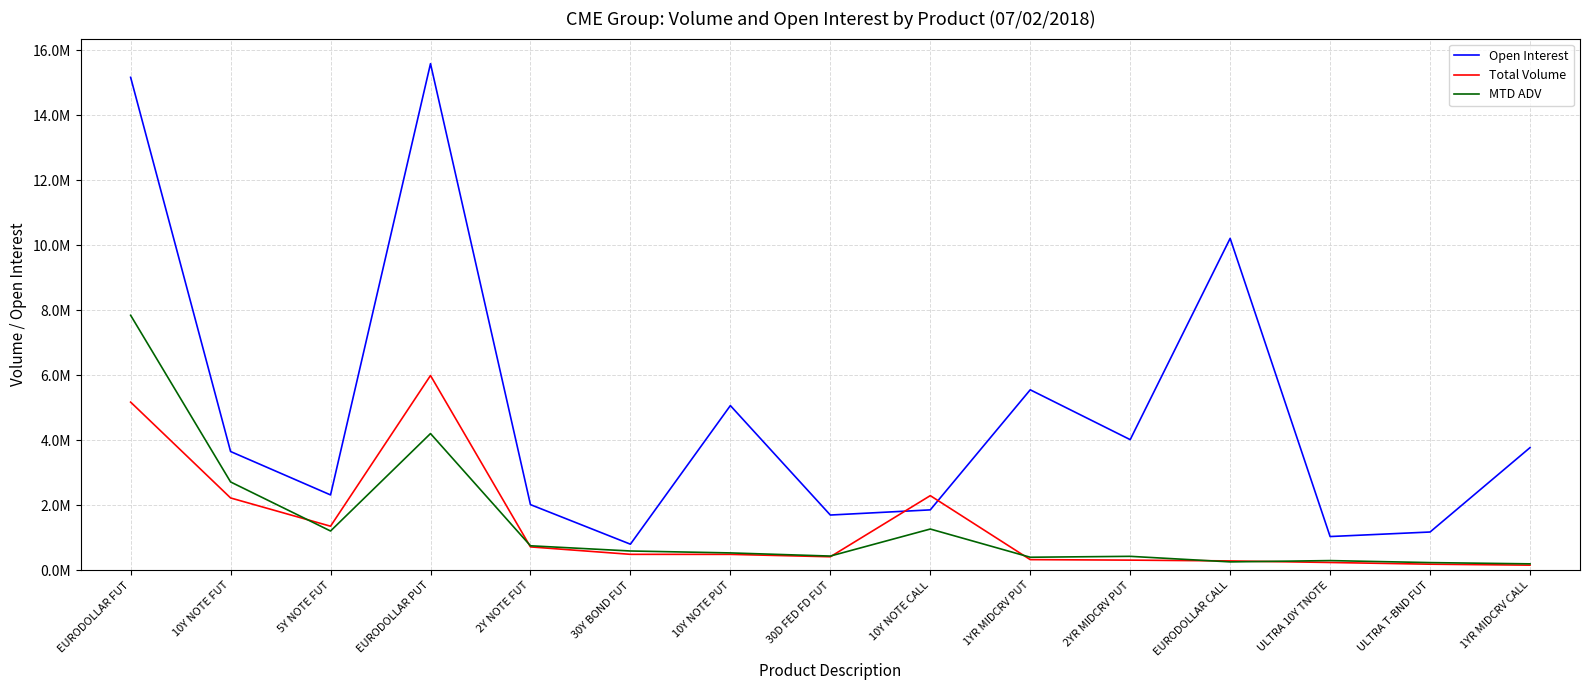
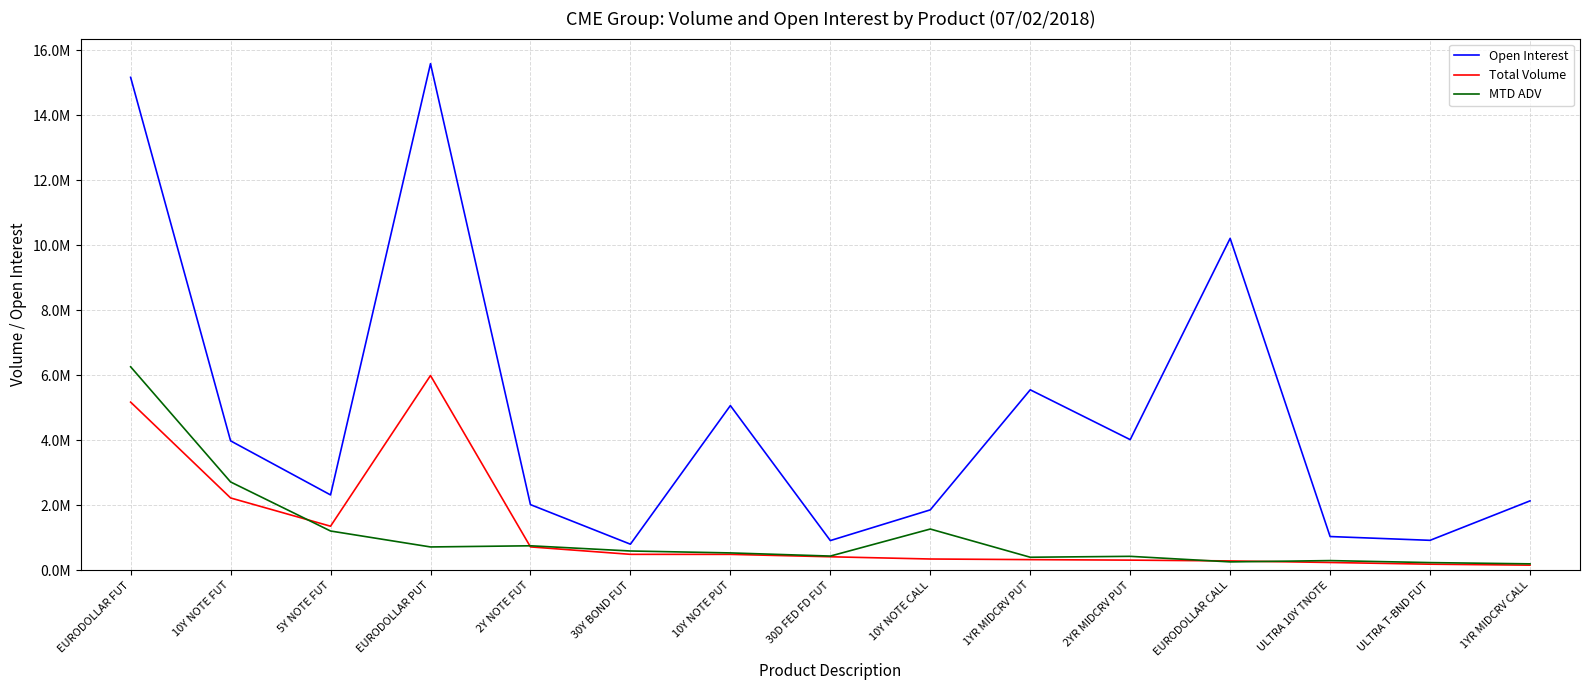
MTD ADV, EURODOLLAR FUT: 7800000 -> 6300000
Open Interest, 10Y NOTE FUT: 3600000 -> 4000000
MTD ADV, EURODOLLAR PUT: 4200000 -> 700000
Open Interest, 30D FED FD FUT: 1700000 -> 900000
Total Volume, 10Y NOTE CALL: 2300000 -> 300000
Open Interest, ULTRA T-BND FUT: 1200000 -> 900000
Open Interest, 1YR MIDCRV CALL: 3800000 -> 2100000
